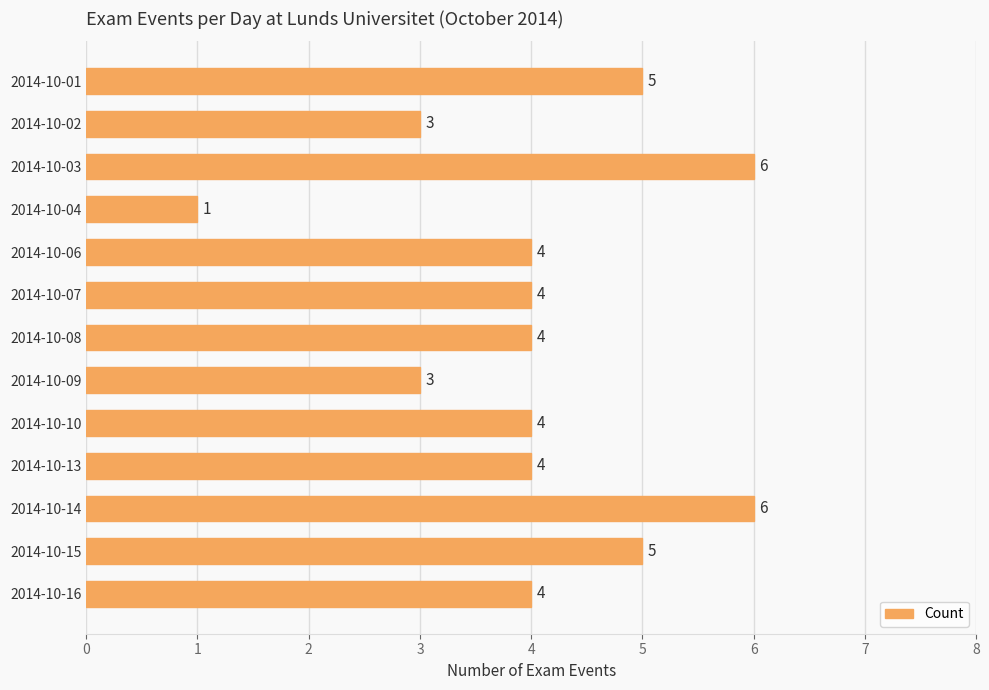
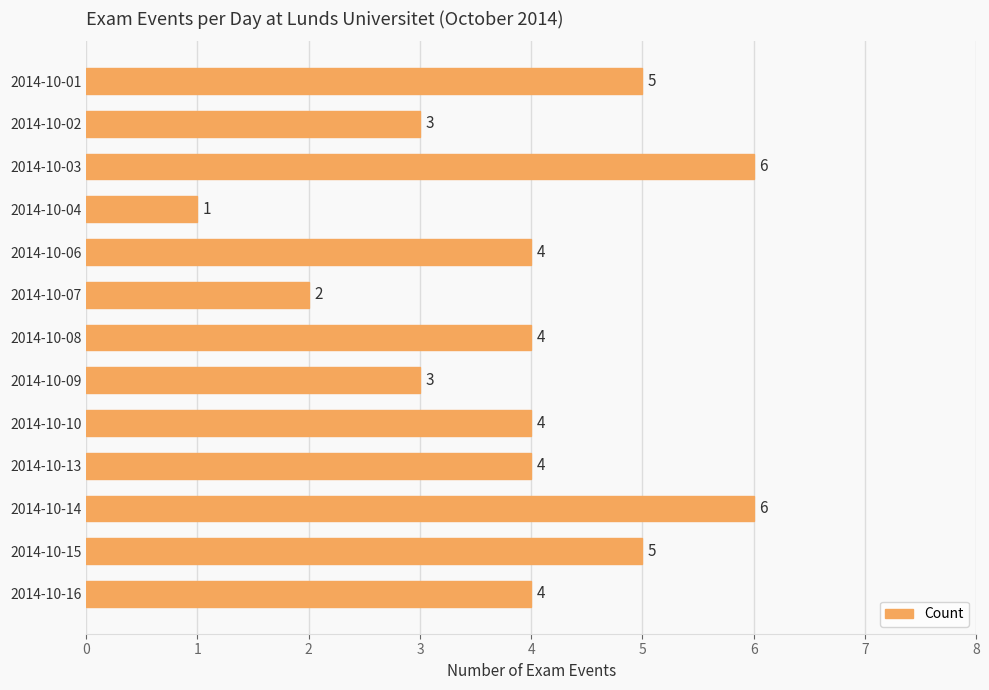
2014-10-07: 4 -> 2
